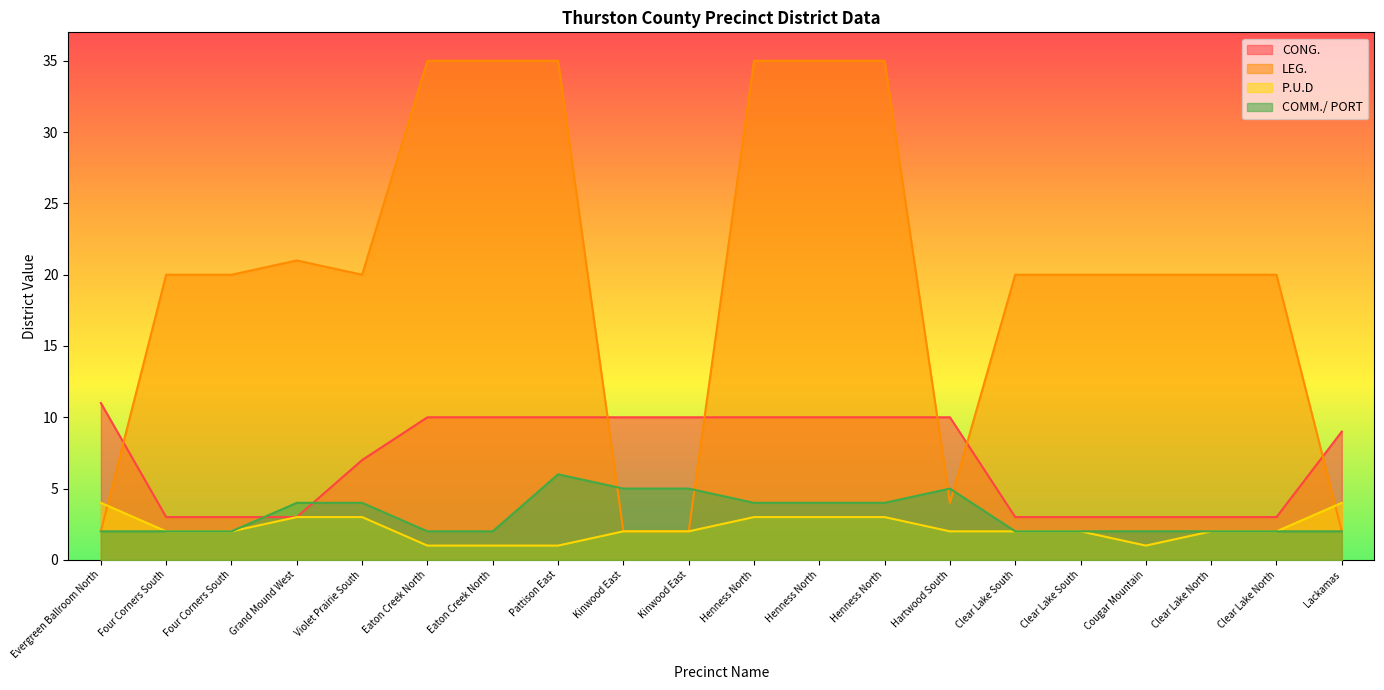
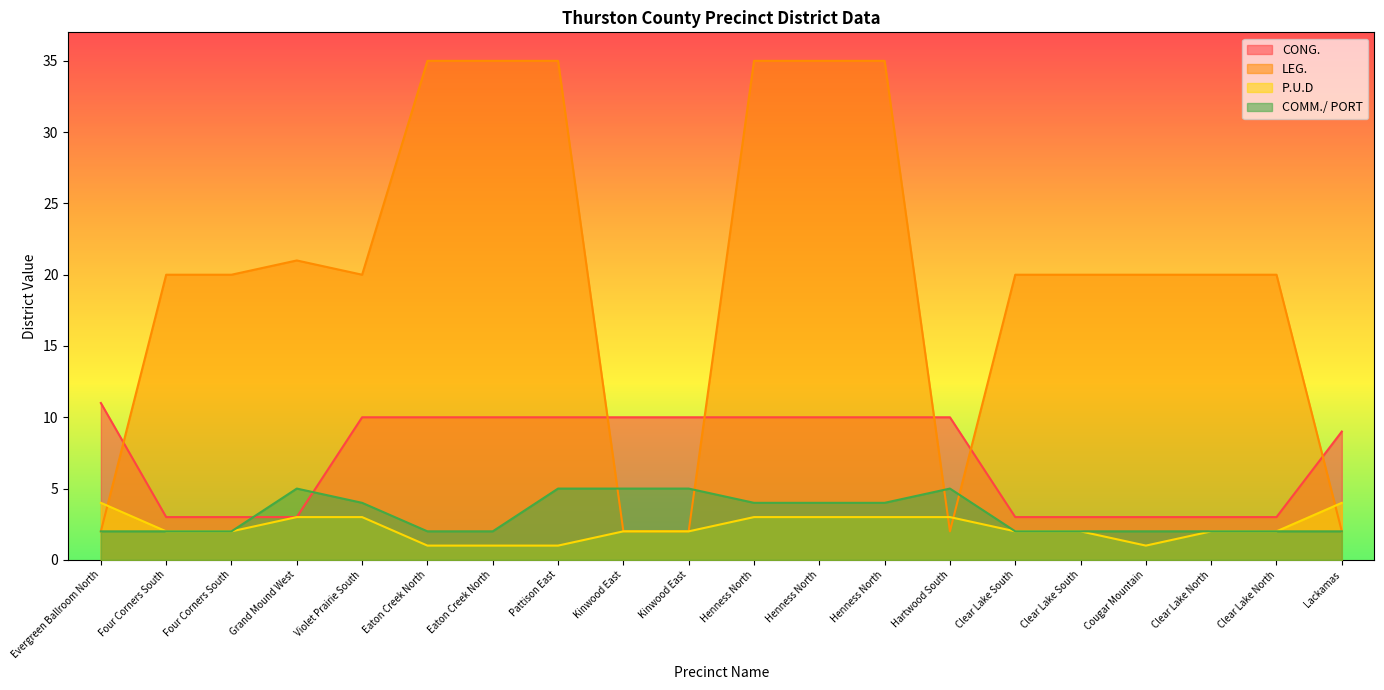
COMM./ PORT, Grand Mound West: 4 -> 5
CONG., Violet Prairie South: 7 -> 10
COMM./ PORT, Pattison East: 6 -> 5
LEG., Hartwood South: 4 -> 2
P.U.D, Hartwood South: 2 -> 3
